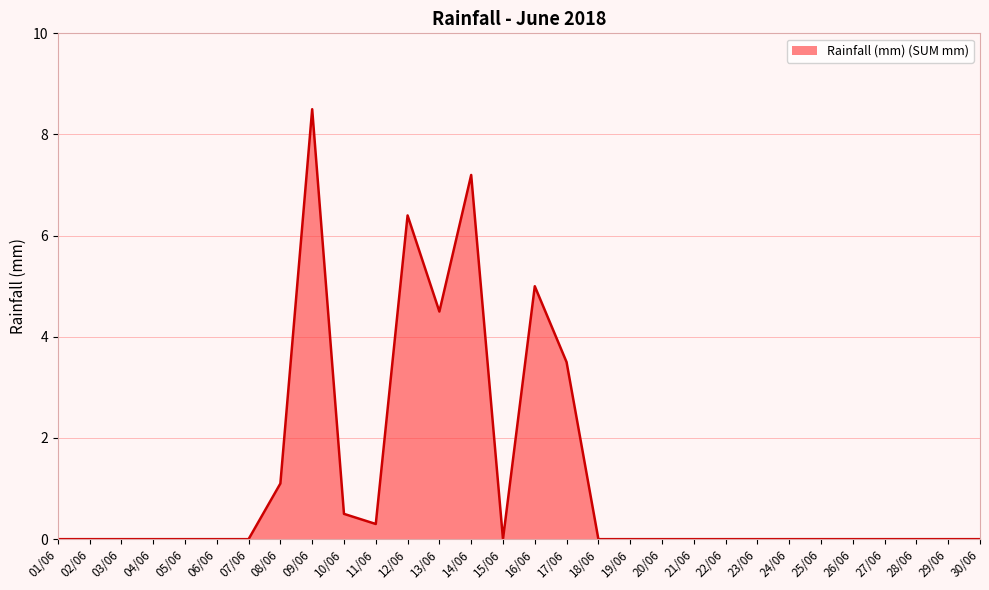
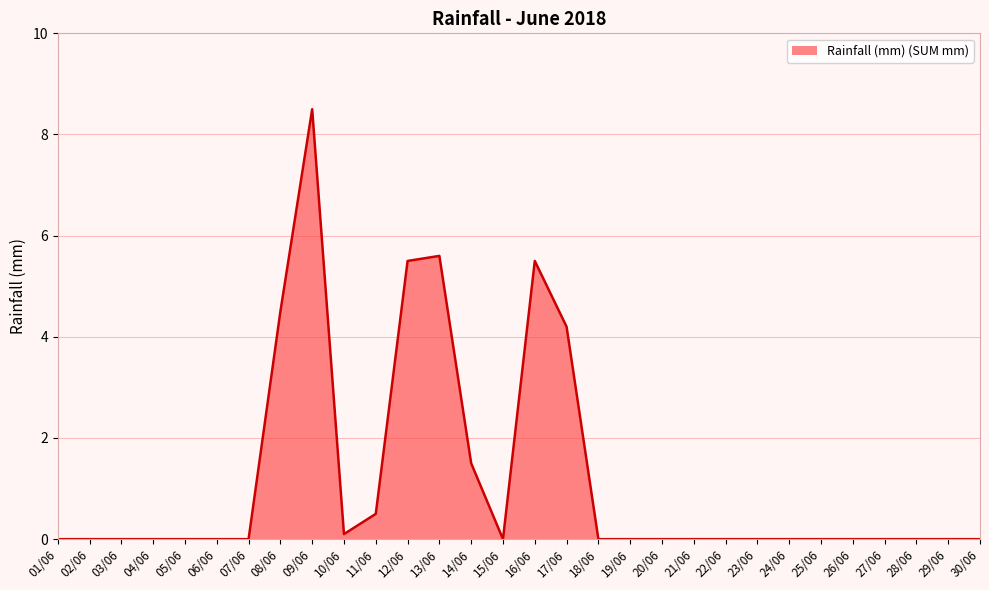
08/06: 1.1 -> 4.5
10/06: 0.5 -> 0.1
11/06: 0.3 -> 0.5
12/06: 6.4 -> 5.5
13/06: 4.5 -> 5.6
14/06: 7.2 -> 1.5
16/06: 5.0 -> 5.5
17/06: 3.5 -> 4.2
